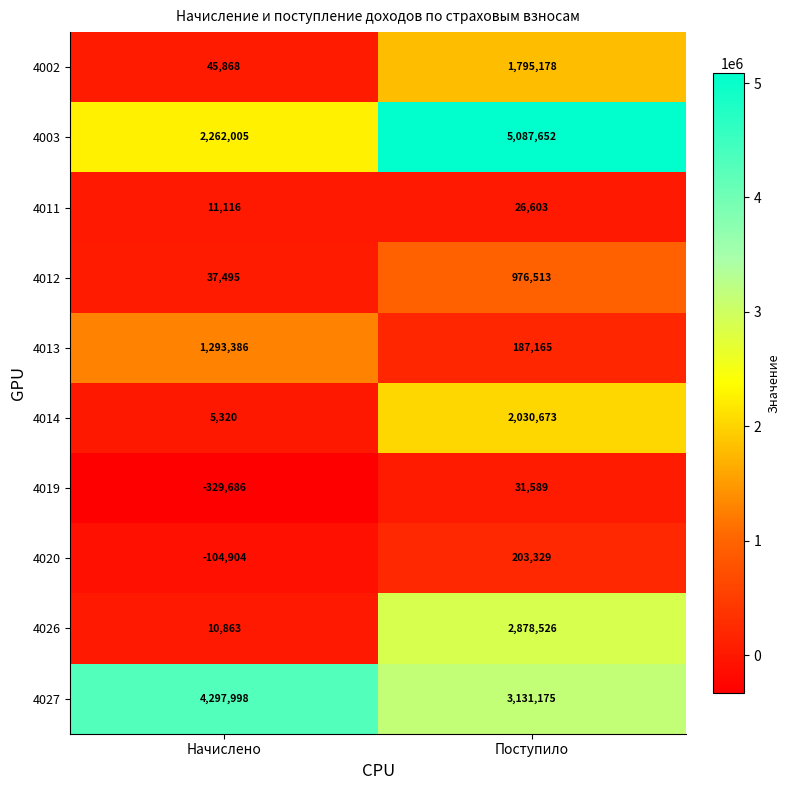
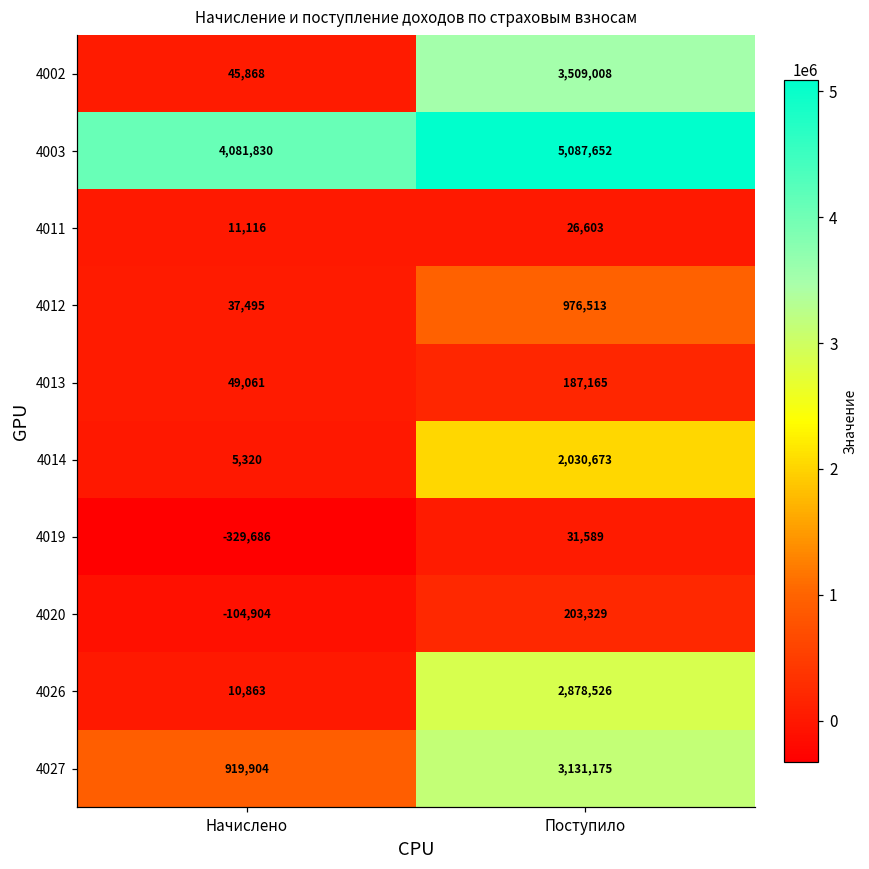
4002, Поступило: 1,795,178 -> 3,509,008
4003, Начислено: 2,262,005 -> 4,081,830
4013, Начислено: 1,293,386 -> 49,061
4027, Начислено: 4,297,998 -> 919,904
